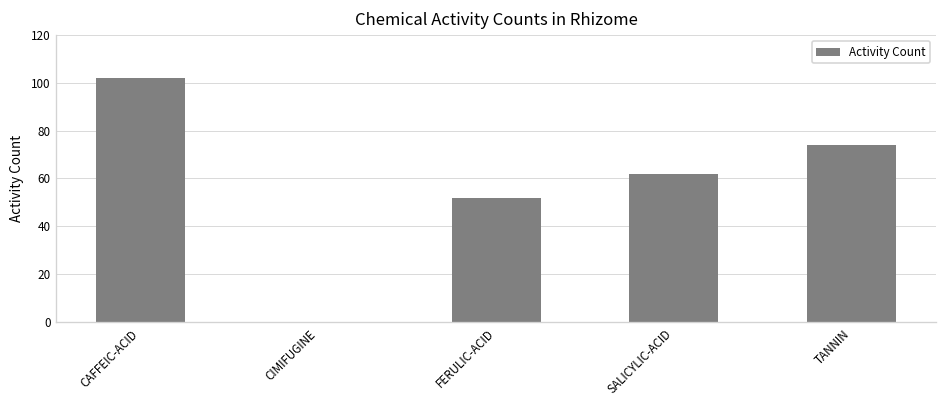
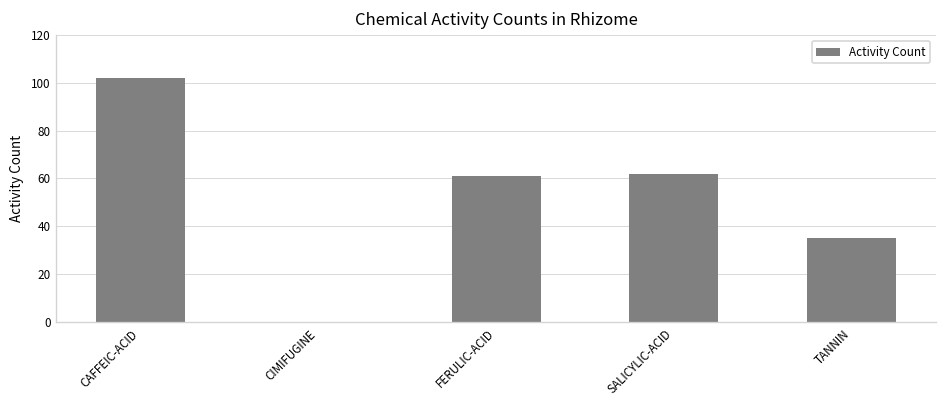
FERULIC-ACID: 52 -> 61
TANNIN: 74 -> 35
